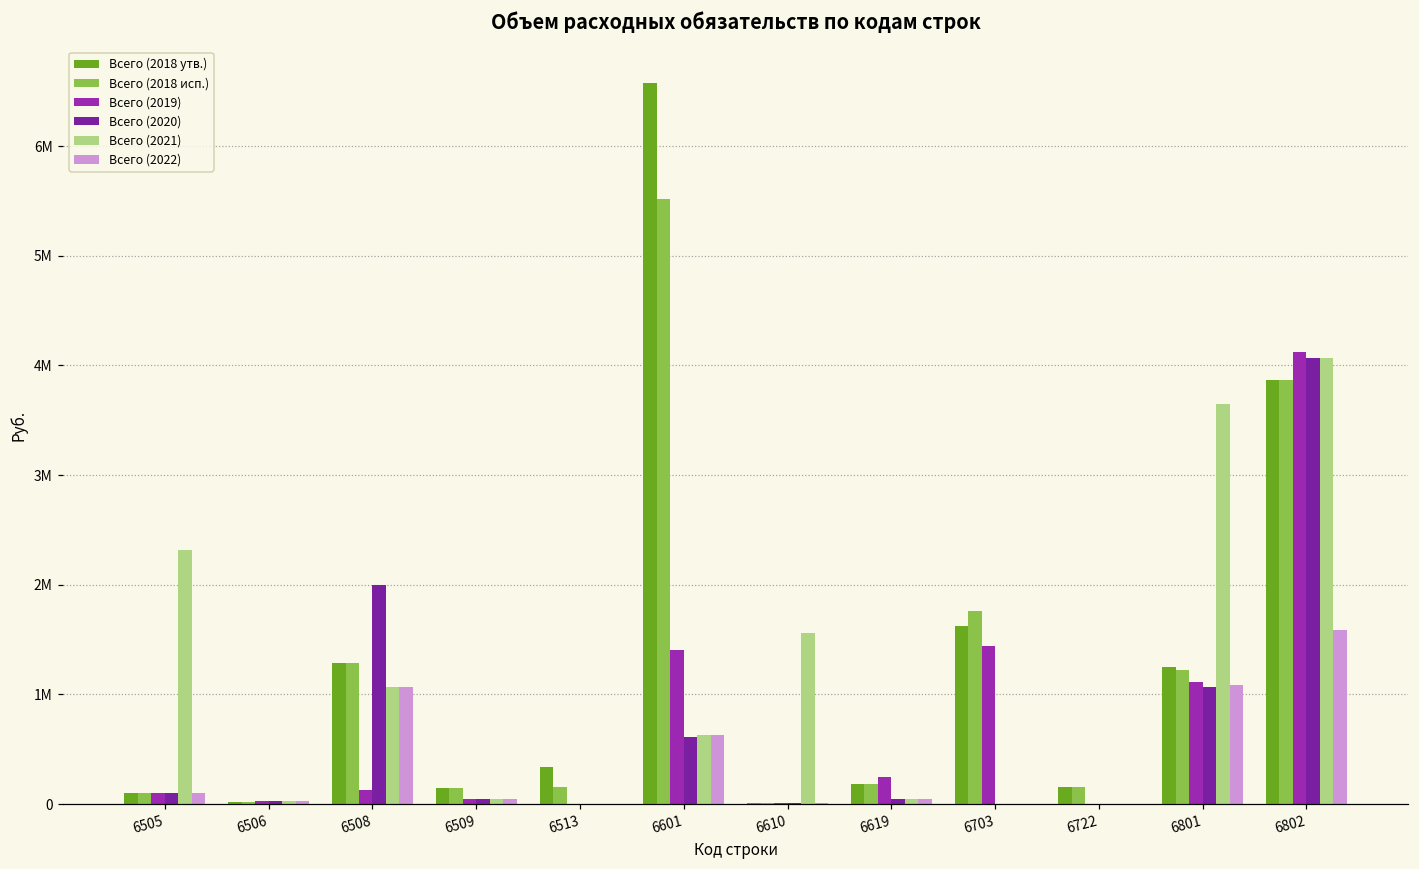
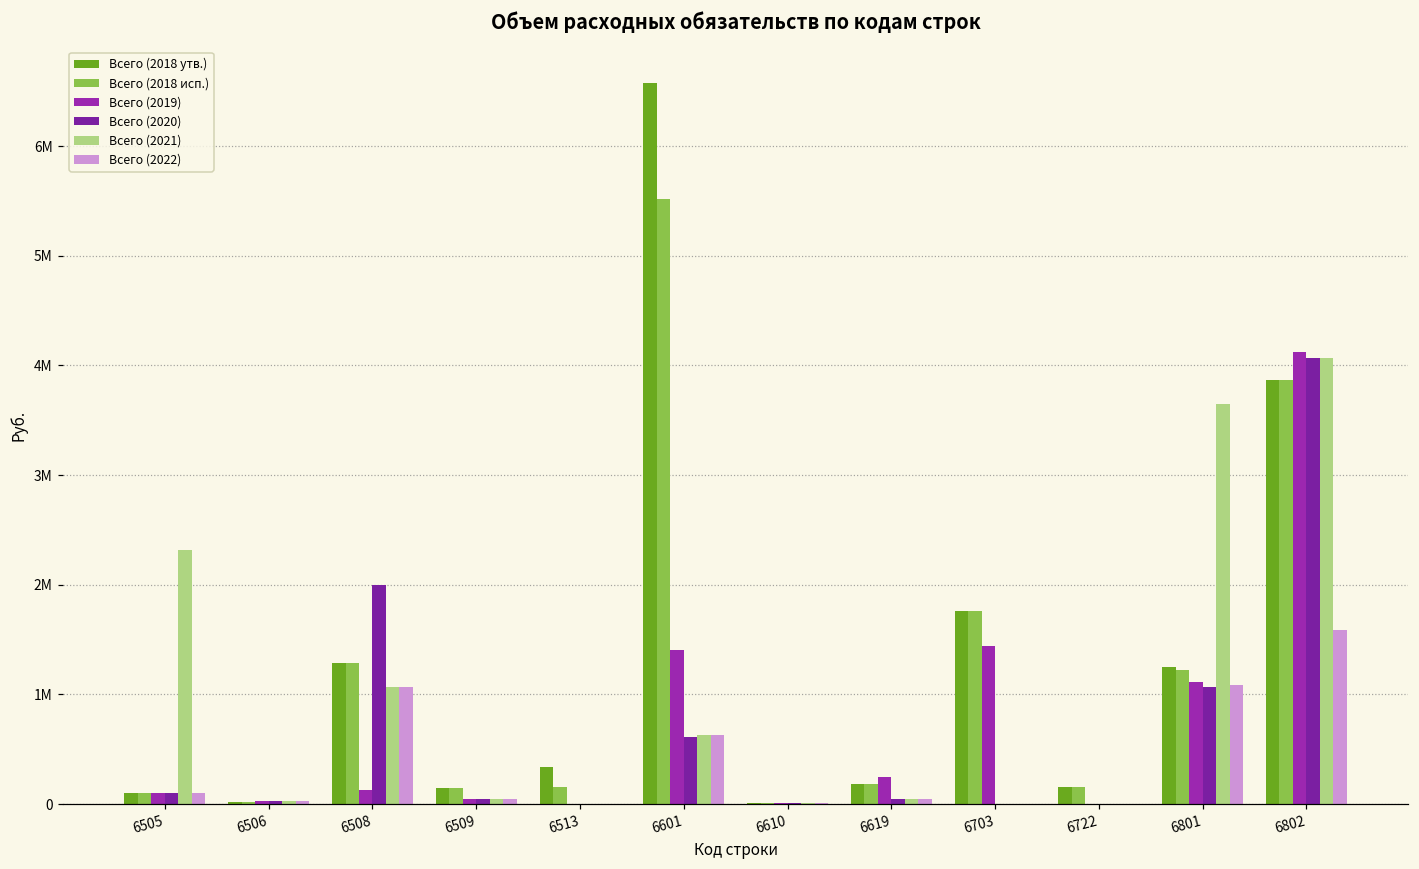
Всего (2021), 6610: 1600000 -> 0
Всего (2018 утв.), 6703: 1600000 -> 1800000
